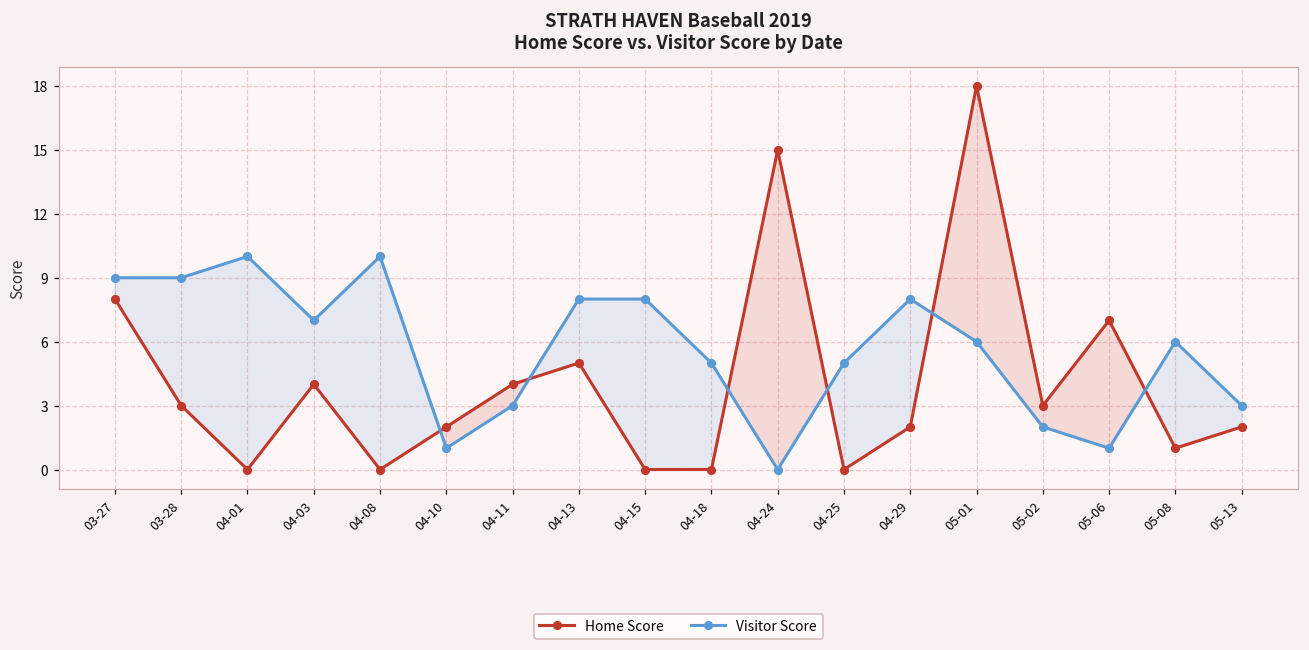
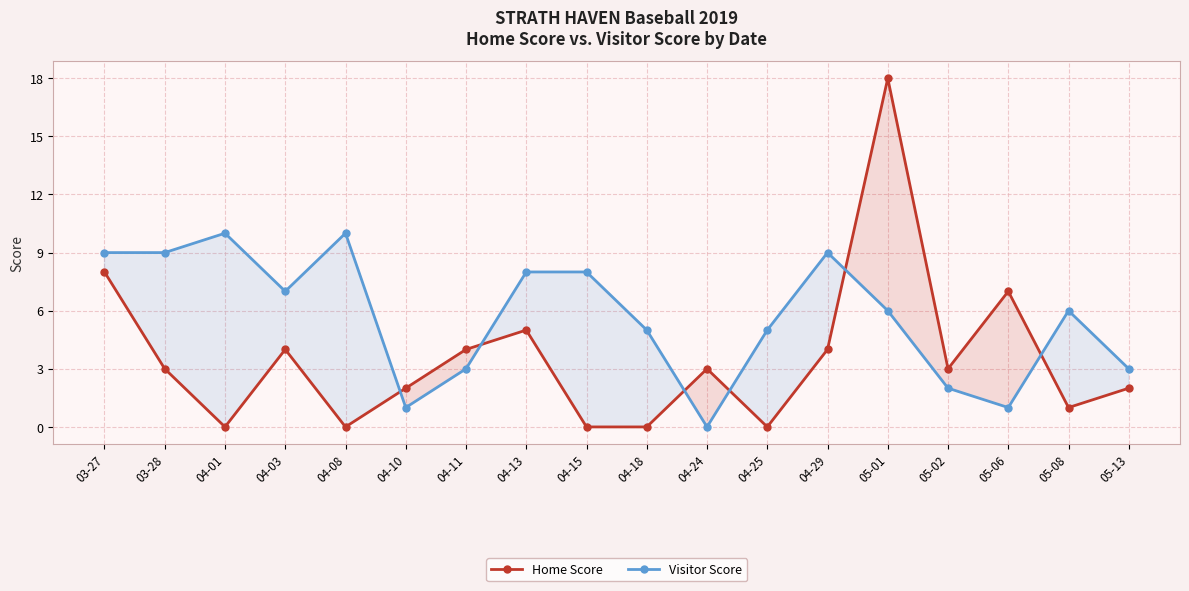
Home Score, 04-24: 15 -> 3
Home Score, 04-29: 2 -> 4
Visitor Score, 04-29: 8 -> 9
